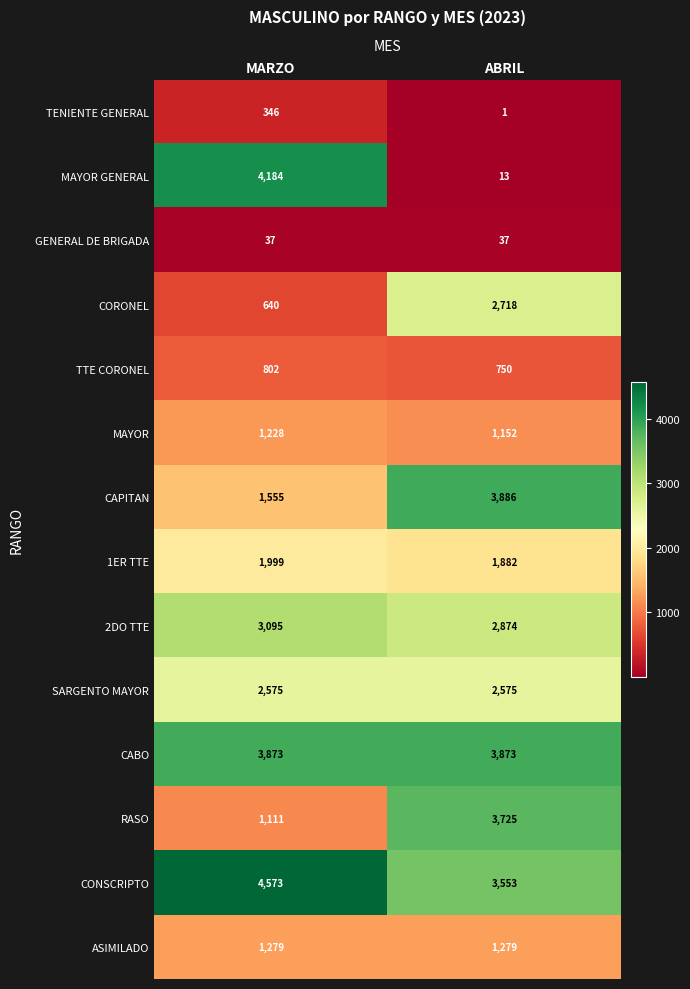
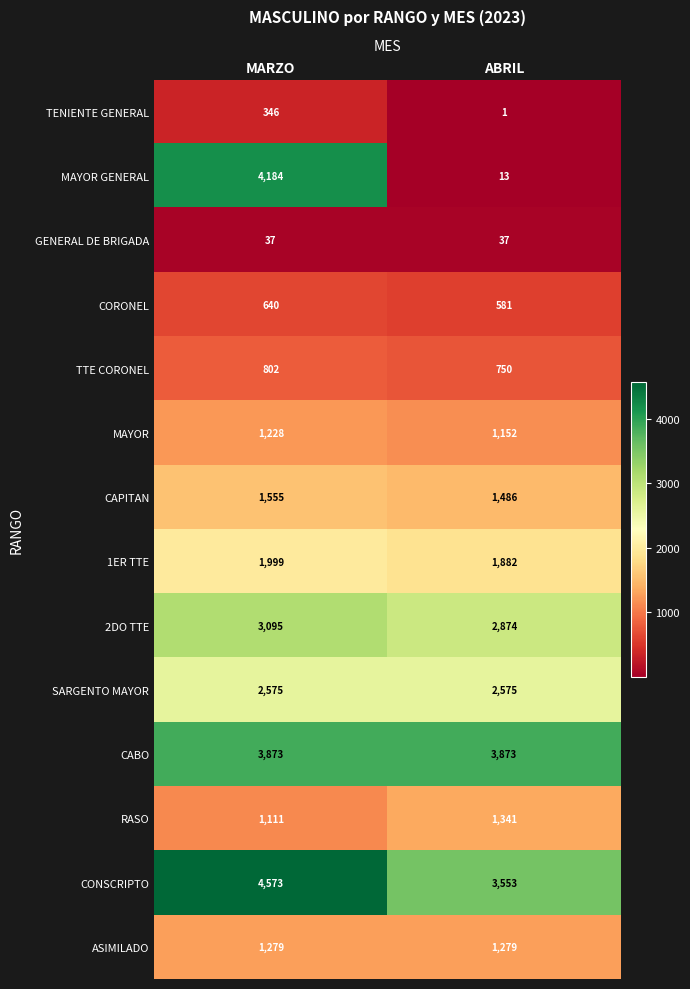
CORONEL, ABRIL: 2,718 -> 581
CAPITAN, ABRIL: 3,886 -> 1,486
RASO, ABRIL: 3,725 -> 1,341
